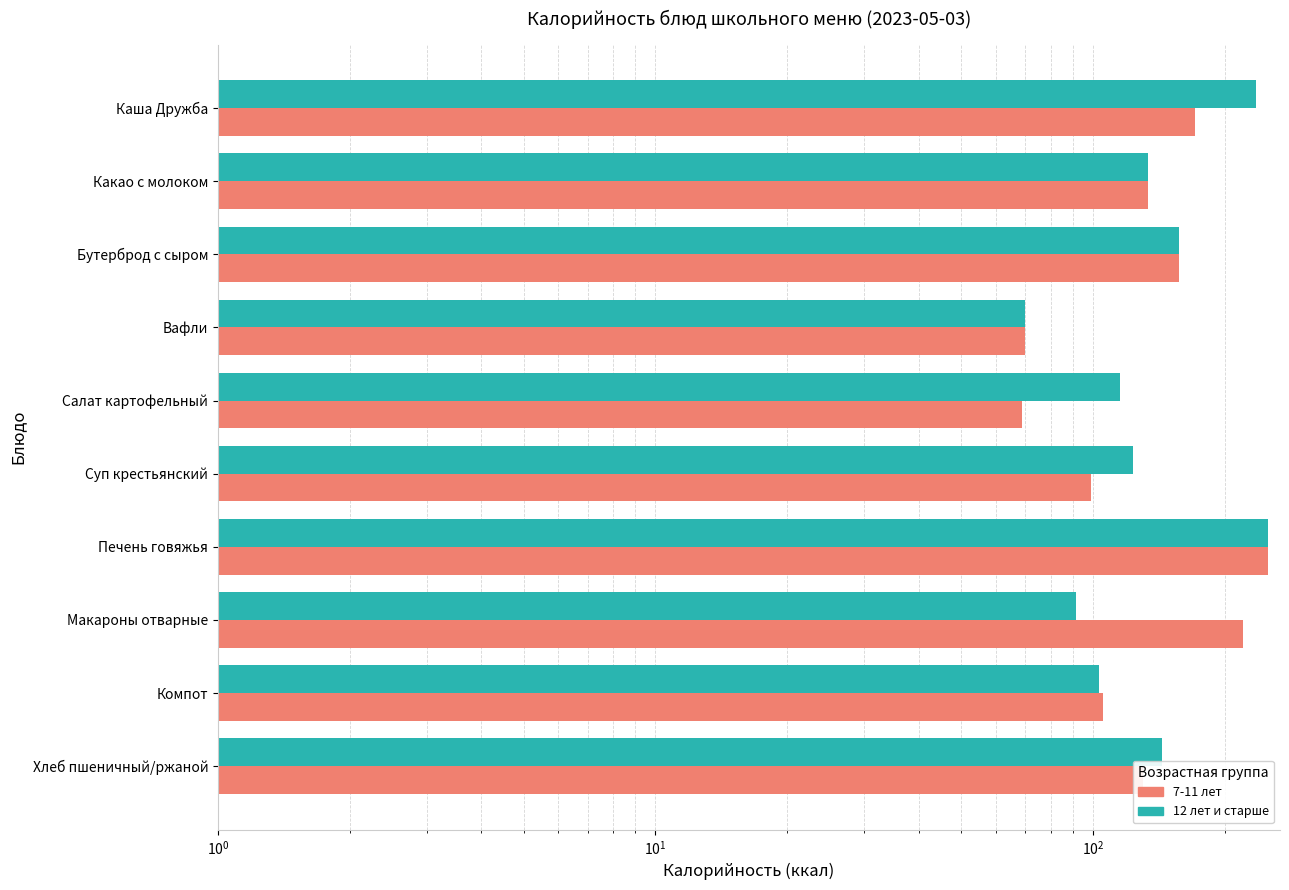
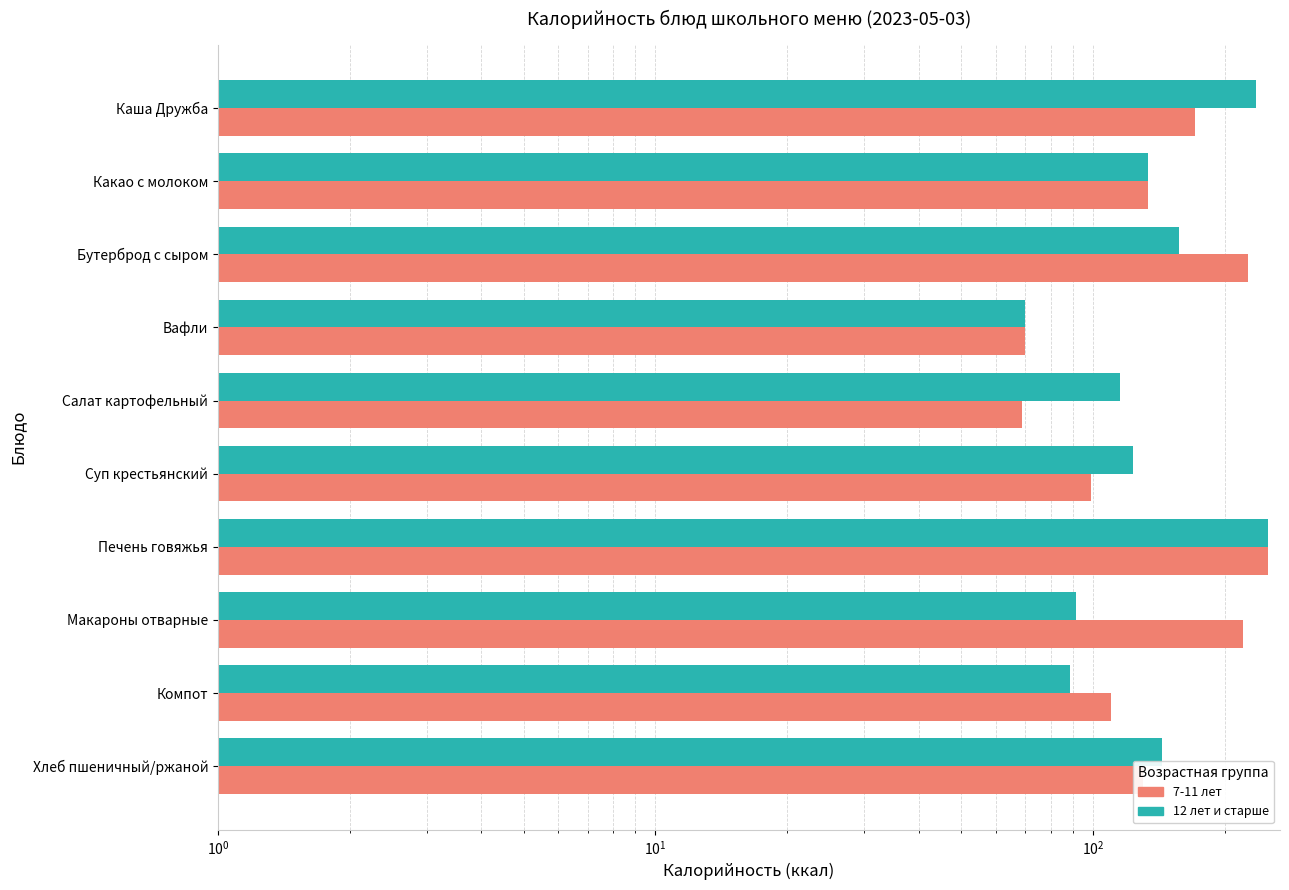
7-11 лет, Бутерброд с сыром: 158 -> 230
12 лет и старше, Компот: 103 -> 89
7-11 лет, Компот: 106 -> 110
